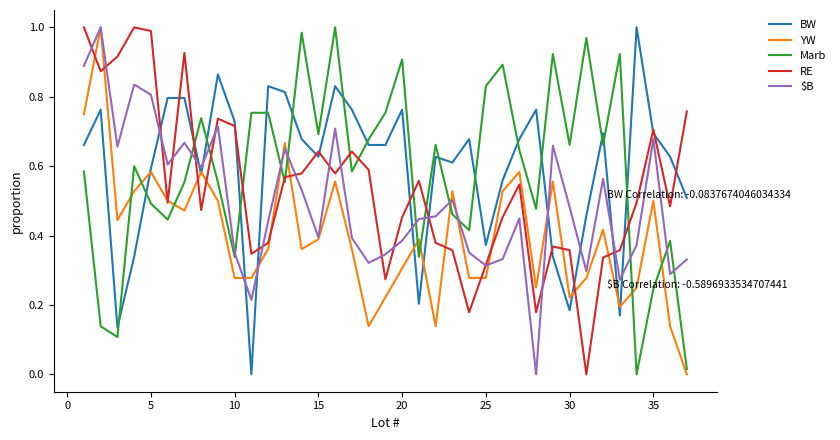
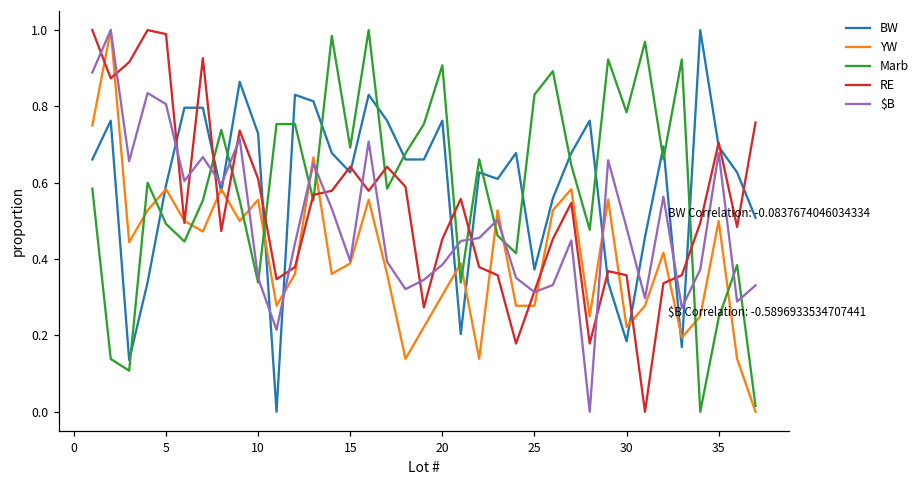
YW, 10: 0.28 -> 0.56
RE, 10: 0.72 -> 0.61
Marb, 30: 0.66 -> 0.78
